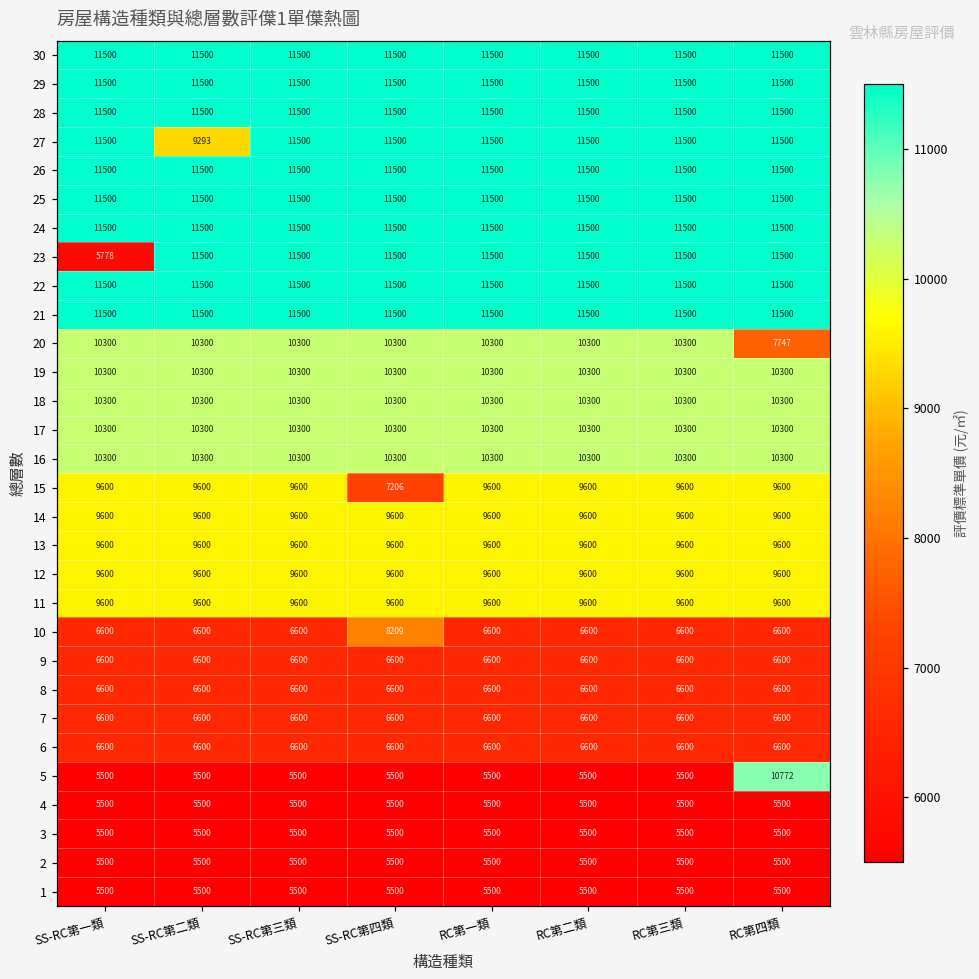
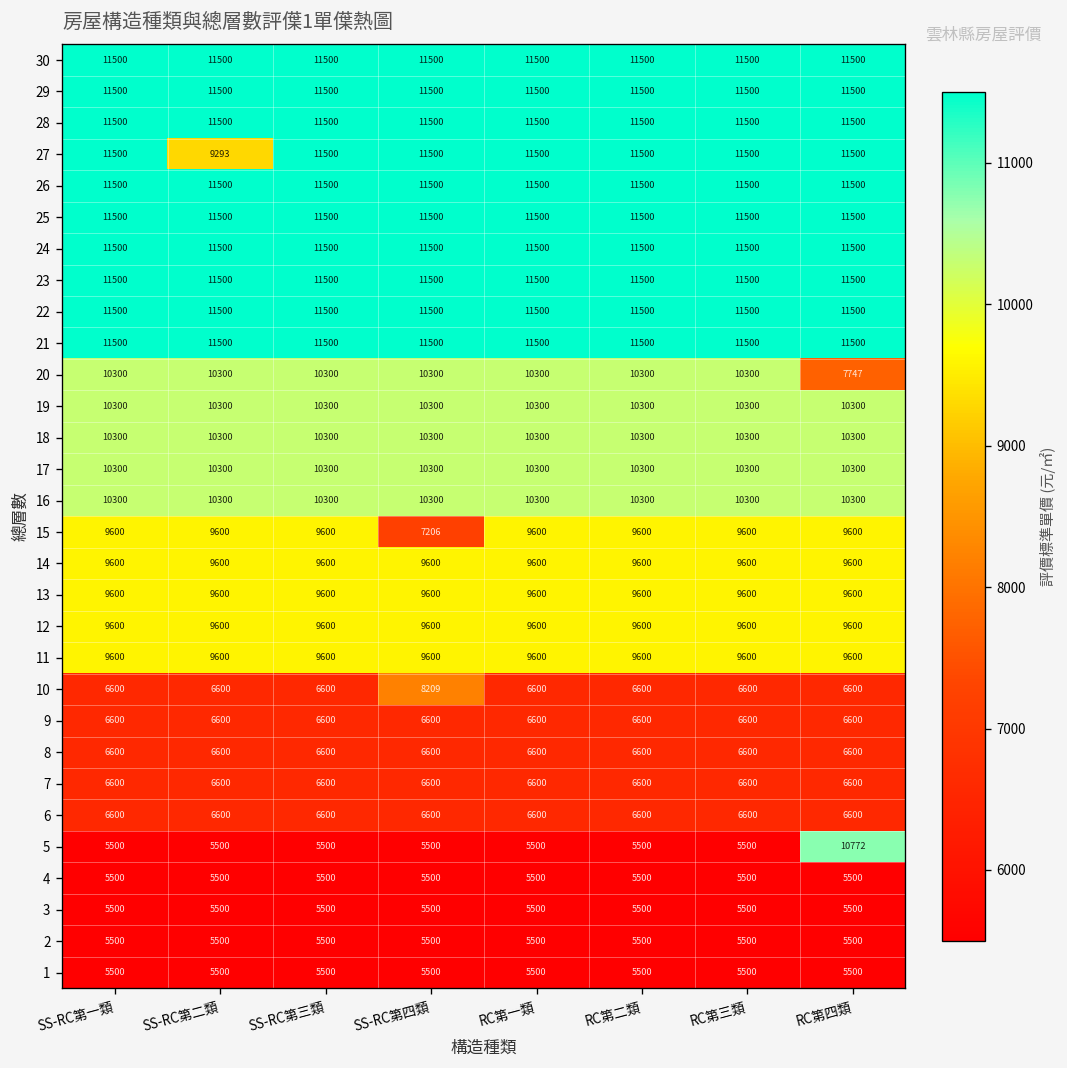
23, SS-RC第一類: 5778 -> 11500
